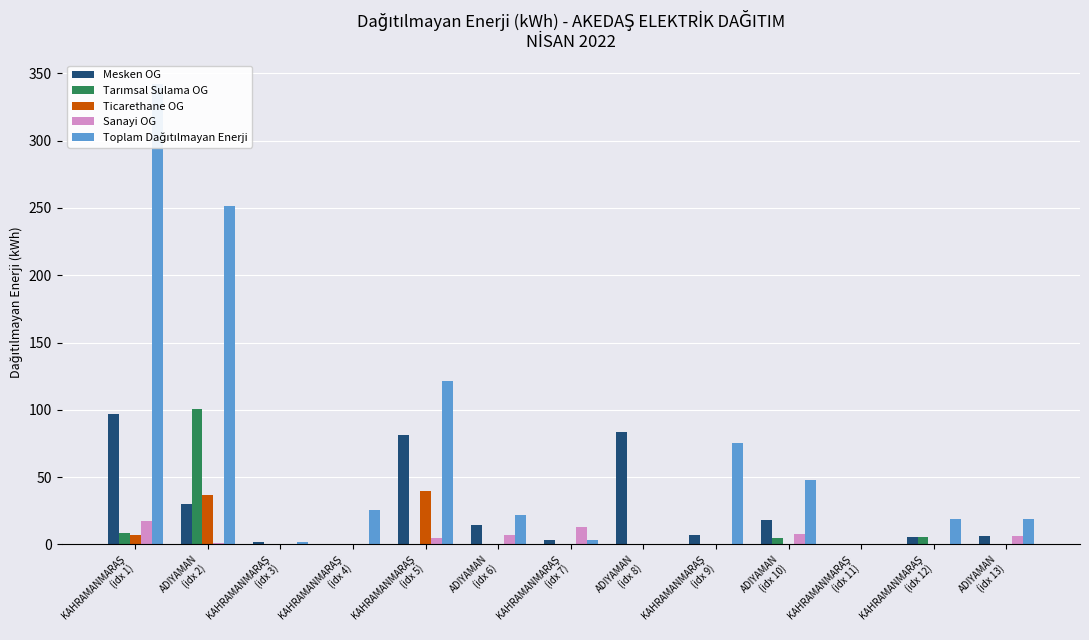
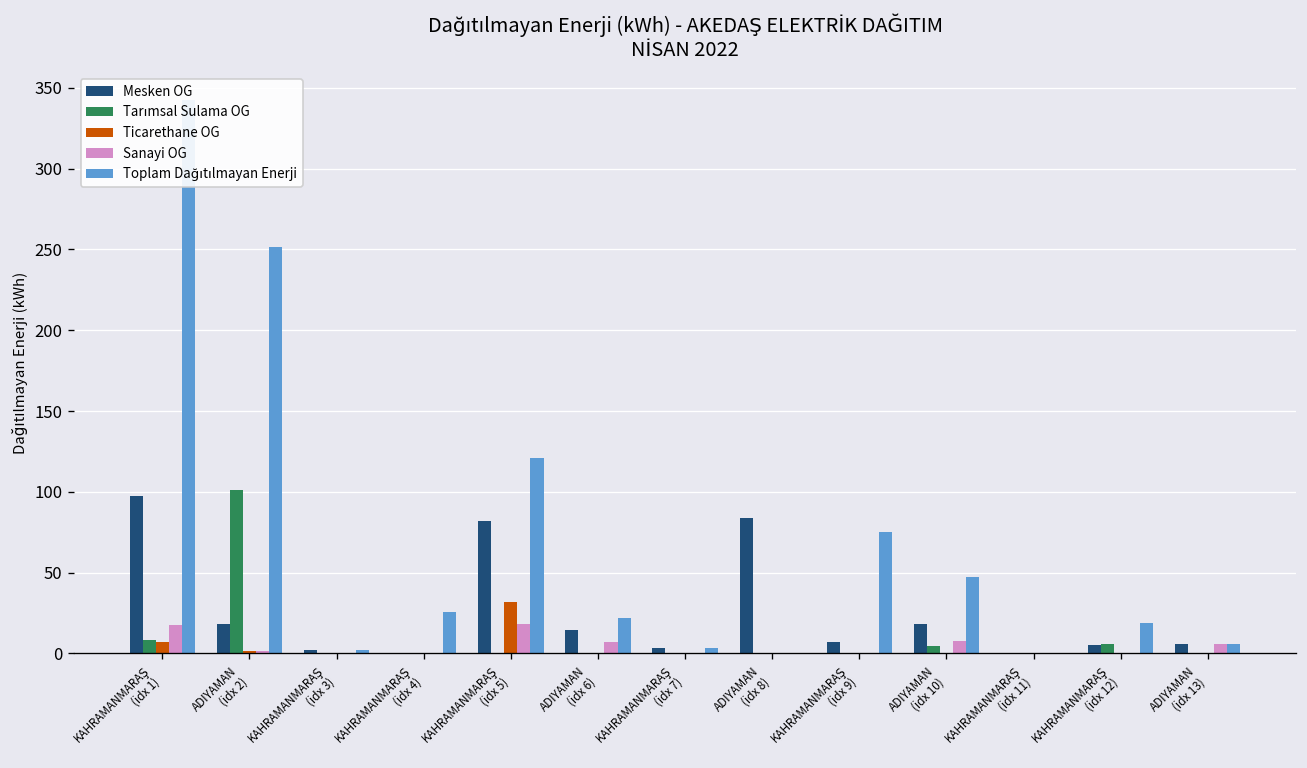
Mesken OG, ADIYAMAN (idx 2): 30 -> 18
Ticarethane OG, ADIYAMAN (idx 2): 37 -> 1
Ticarethane OG, KAHRAMANMARAŞ (idx 5): 40 -> 31
Sanayi OG, KAHRAMANMARAŞ (idx 5): 5 -> 18
Sanayi OG, KAHRAMANMARAŞ (idx 7): 13 -> 0
Toplam Dağıtılmayan Enerji, ADIYAMAN (idx 13): 19 -> 6
